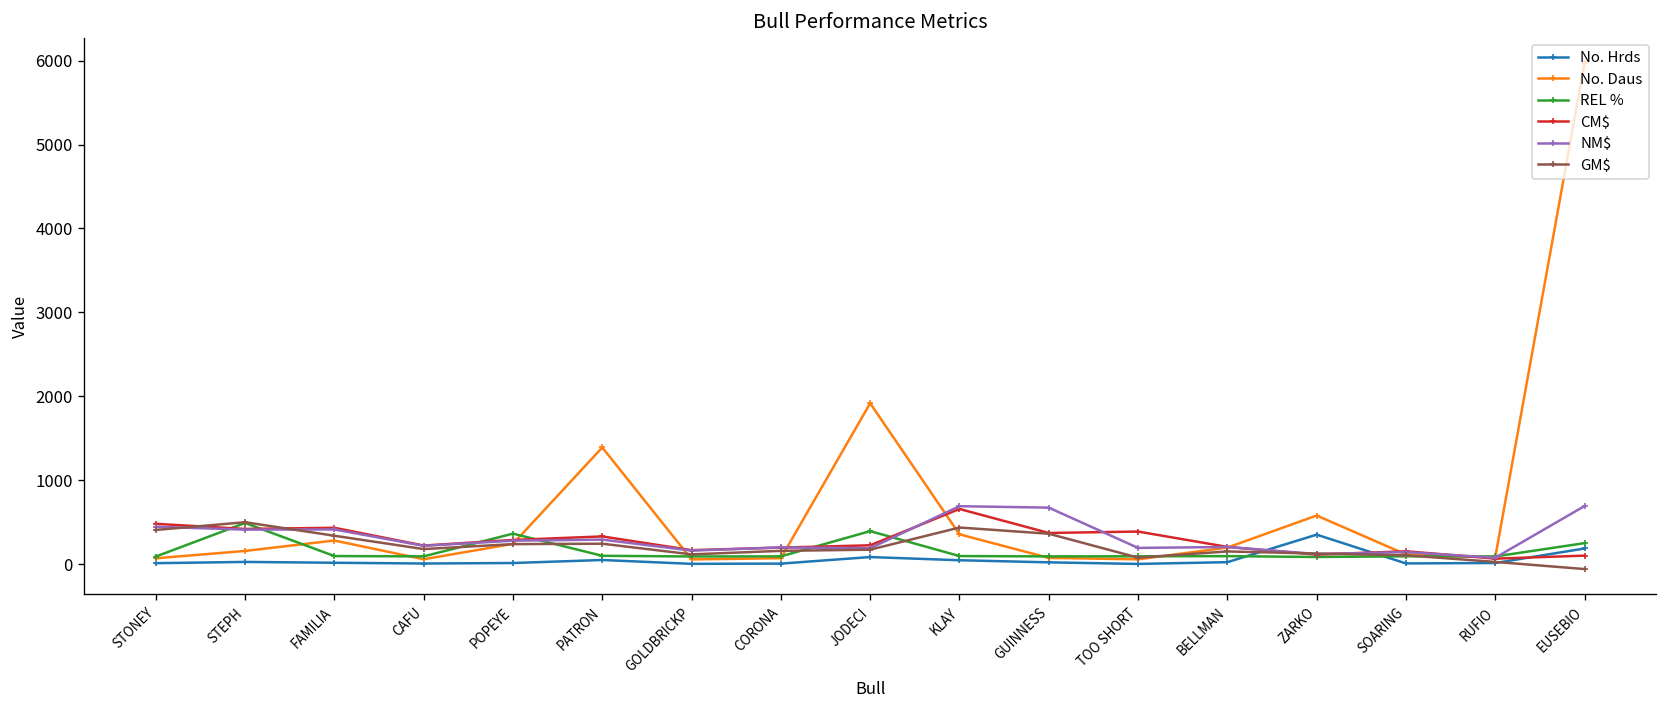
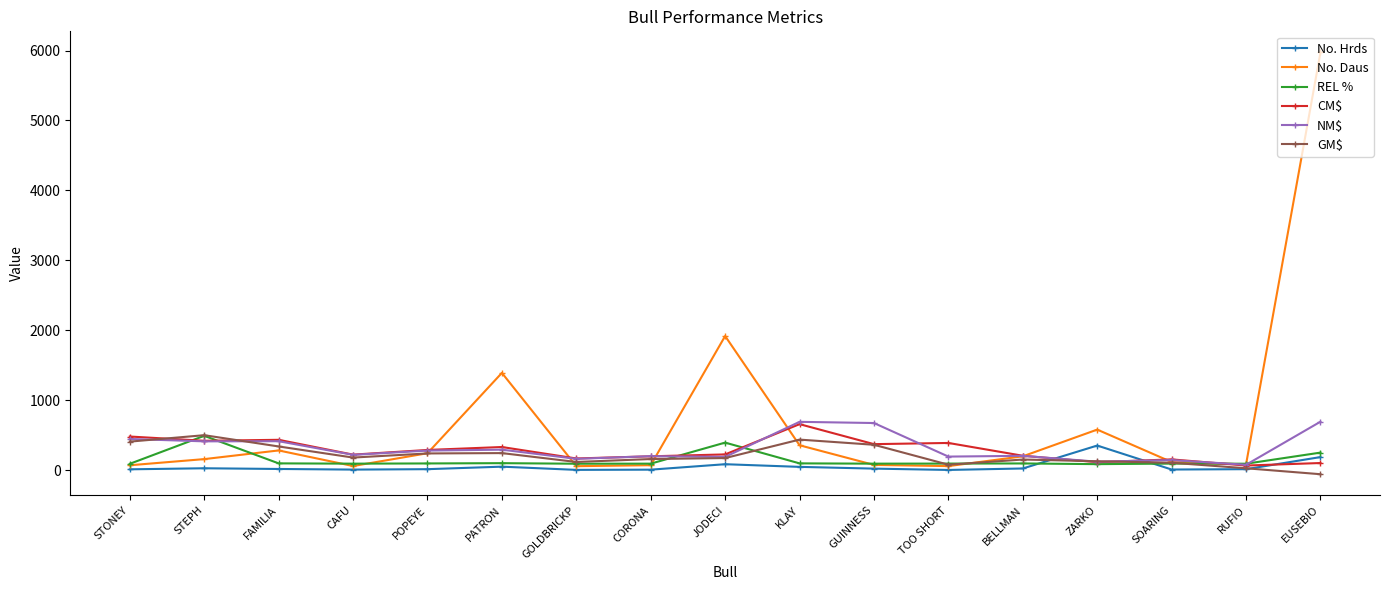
REL %, POPEYE: 400 -> 100
